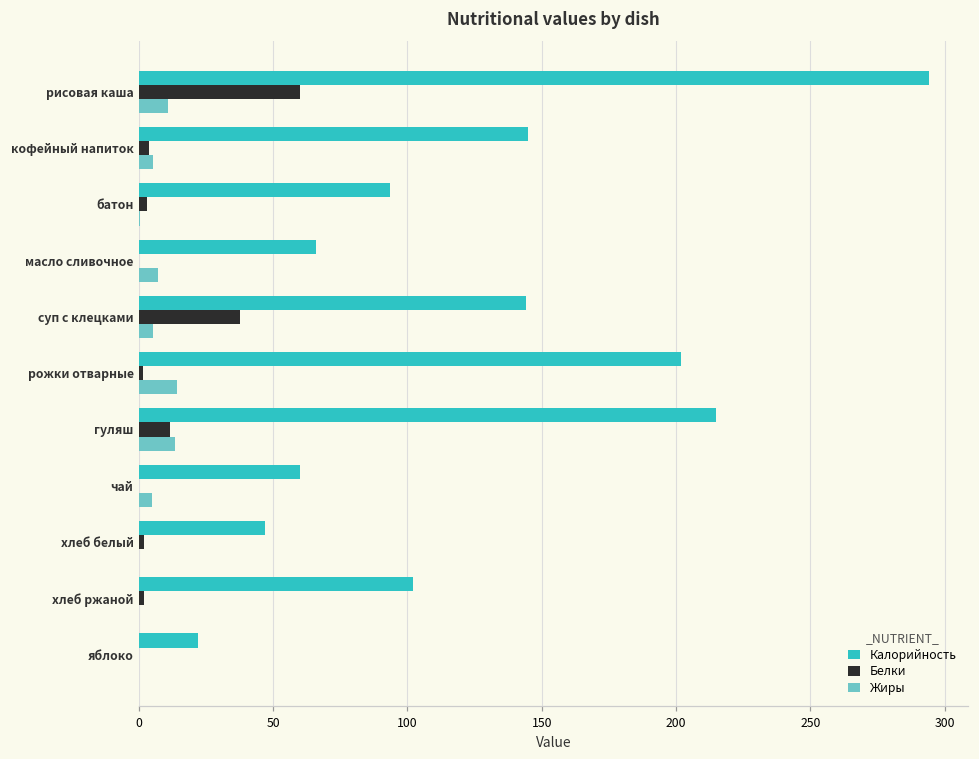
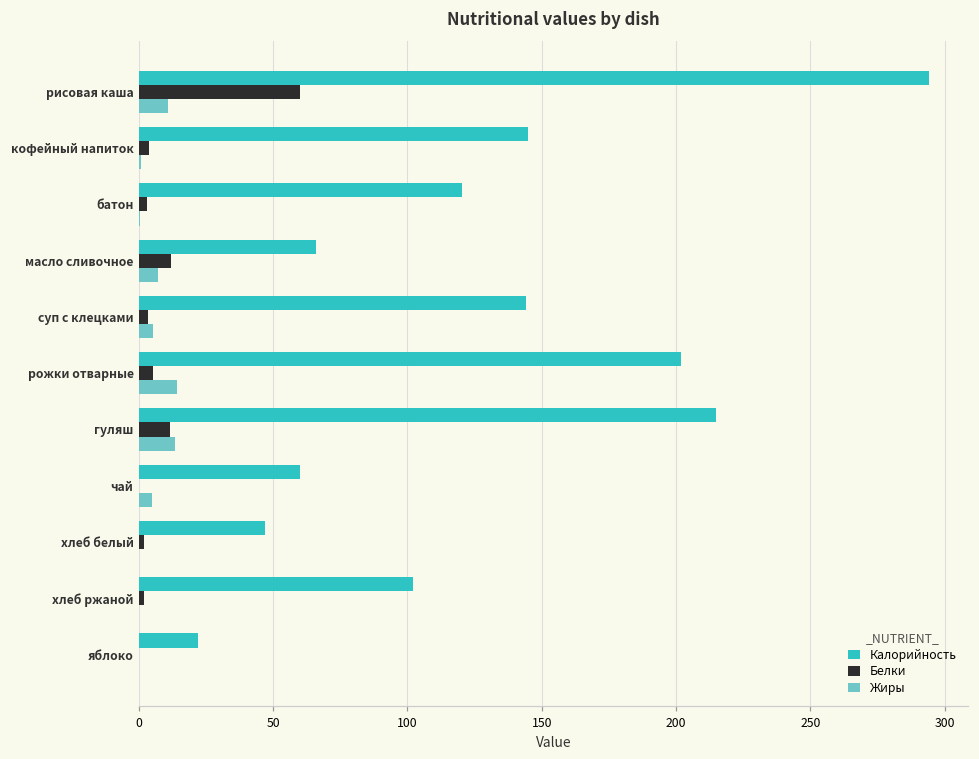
Жиры, кофейный напиток: 5 -> 1
Калорийность, батон: 94 -> 120
Белки, масло сливочное: 0 -> 12
Белки, суп с клецками: 38 -> 4
Белки, рожки отварные: 2 -> 5
